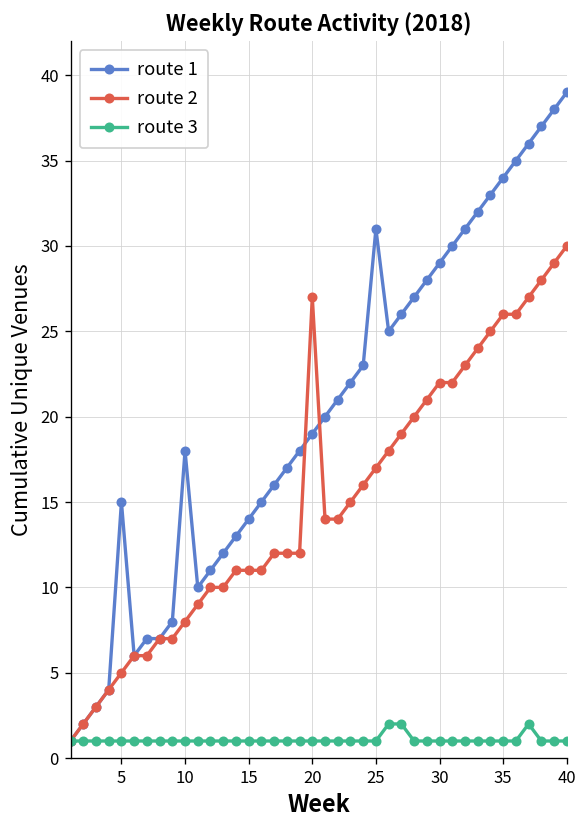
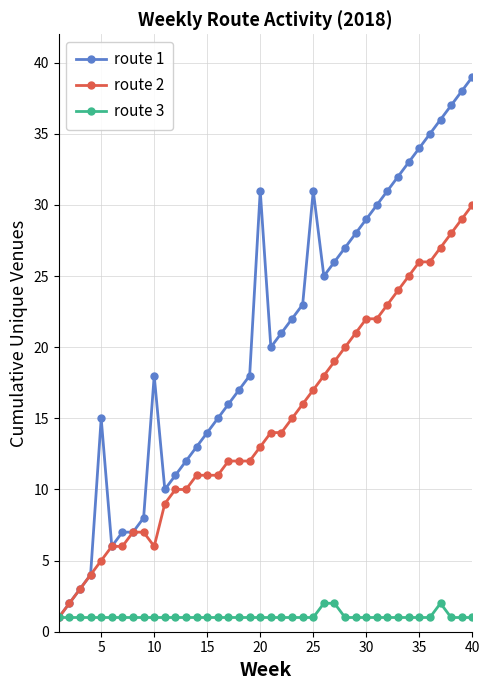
route 2, 10: 8 -> 6
route 1, 20: 19 -> 31
route 2, 20: 27 -> 13
